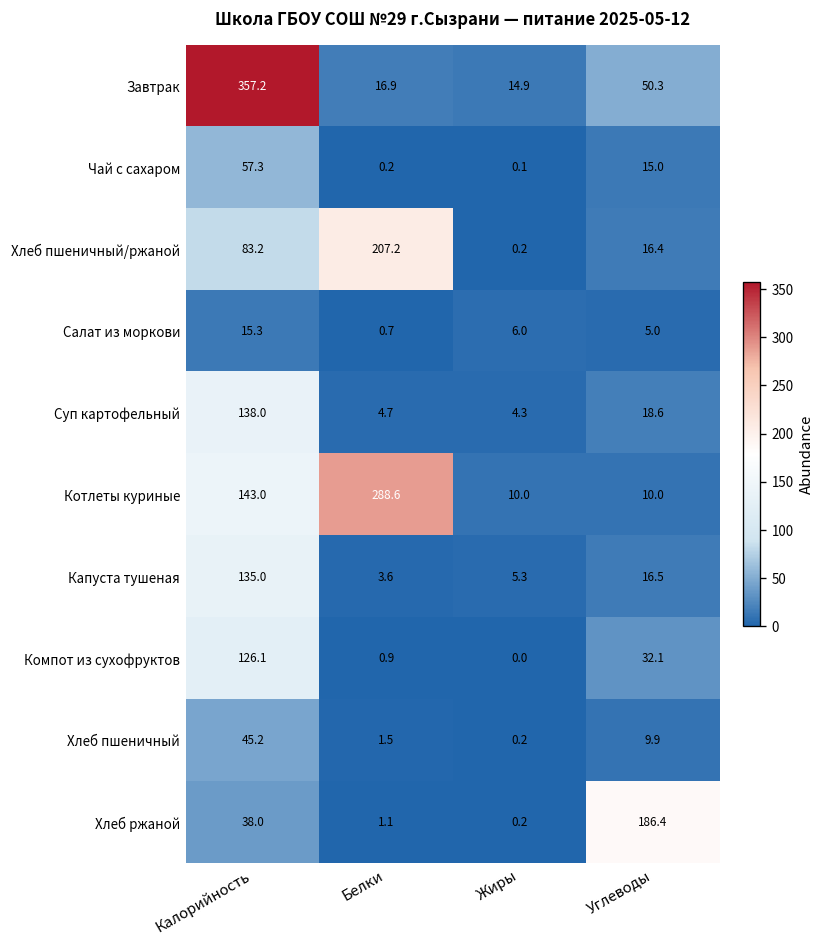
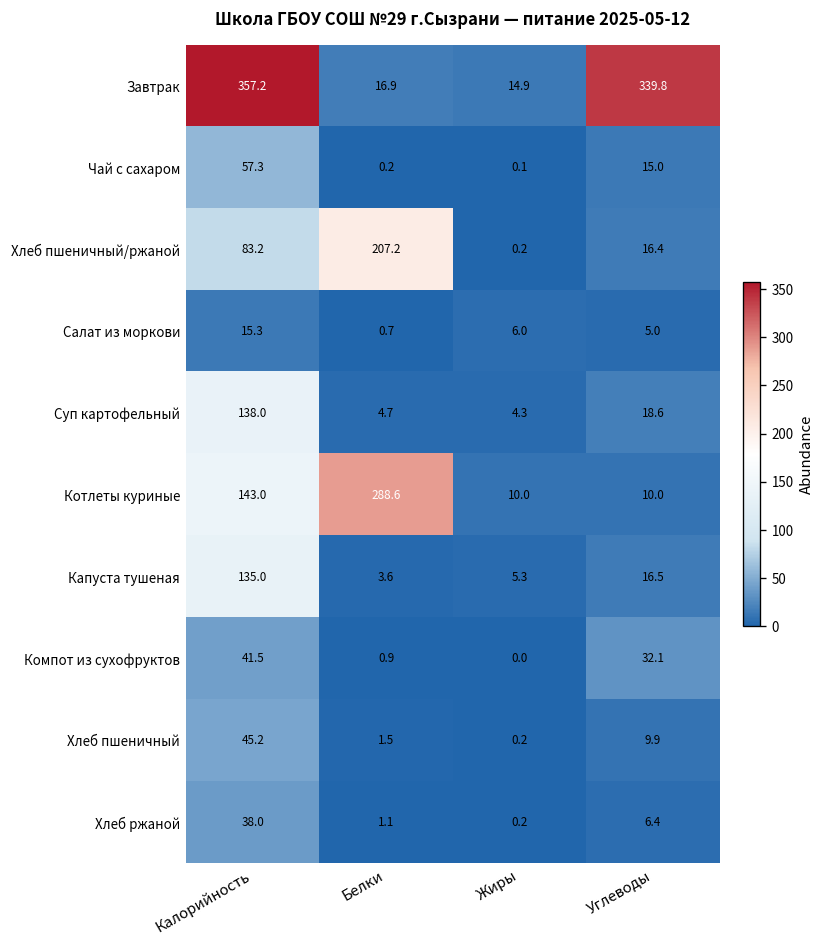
Завтрак, Углеводы: 50.3 -> 339.8
Компот из сухофруктов, Калорийность: 126.1 -> 41.5
Хлеб ржаной, Углеводы: 186.4 -> 6.4
